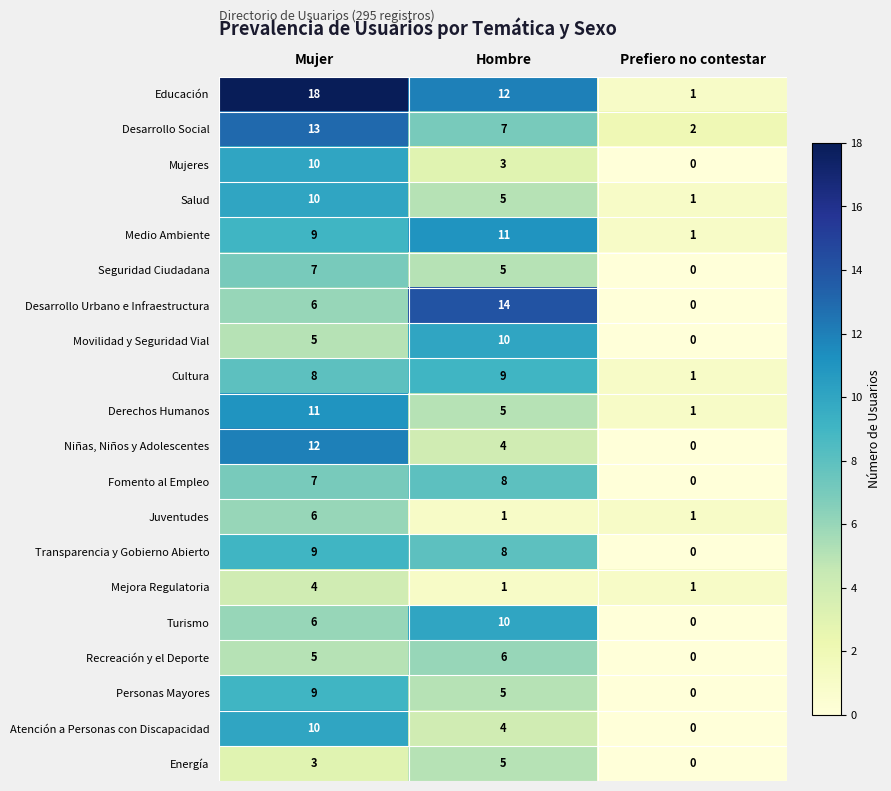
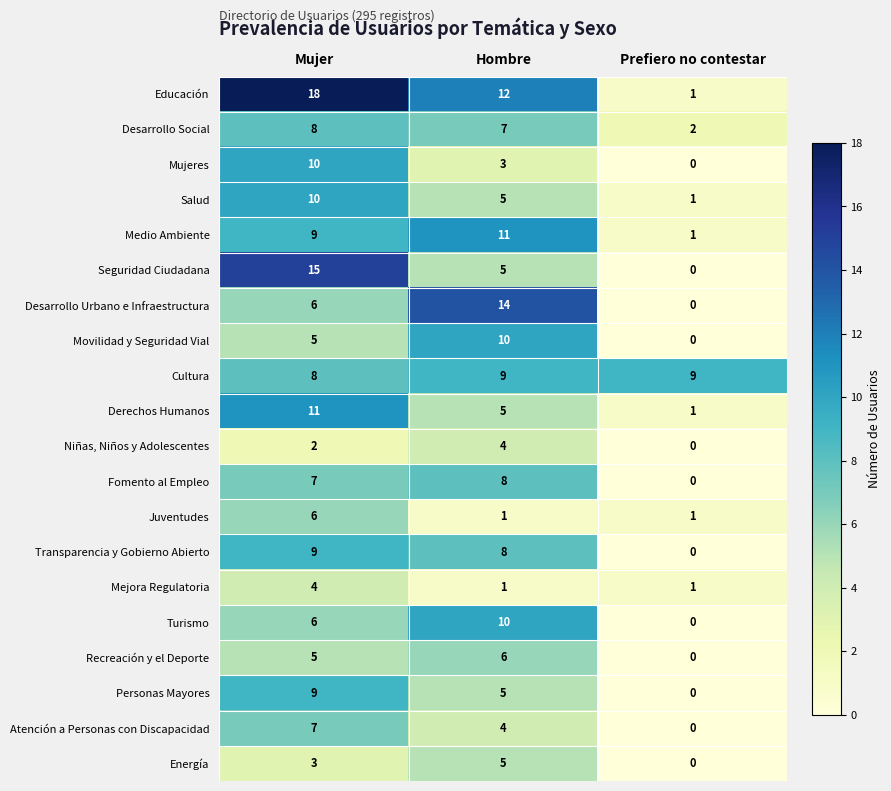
Desarrollo Social, Mujer: 13 -> 8
Seguridad Ciudadana, Mujer: 7 -> 15
Cultura, Prefiero no contestar: 1 -> 9
Niñas, Niños y Adolescentes, Mujer: 12 -> 2
Atención a Personas con Discapacidad, Mujer: 10 -> 7
